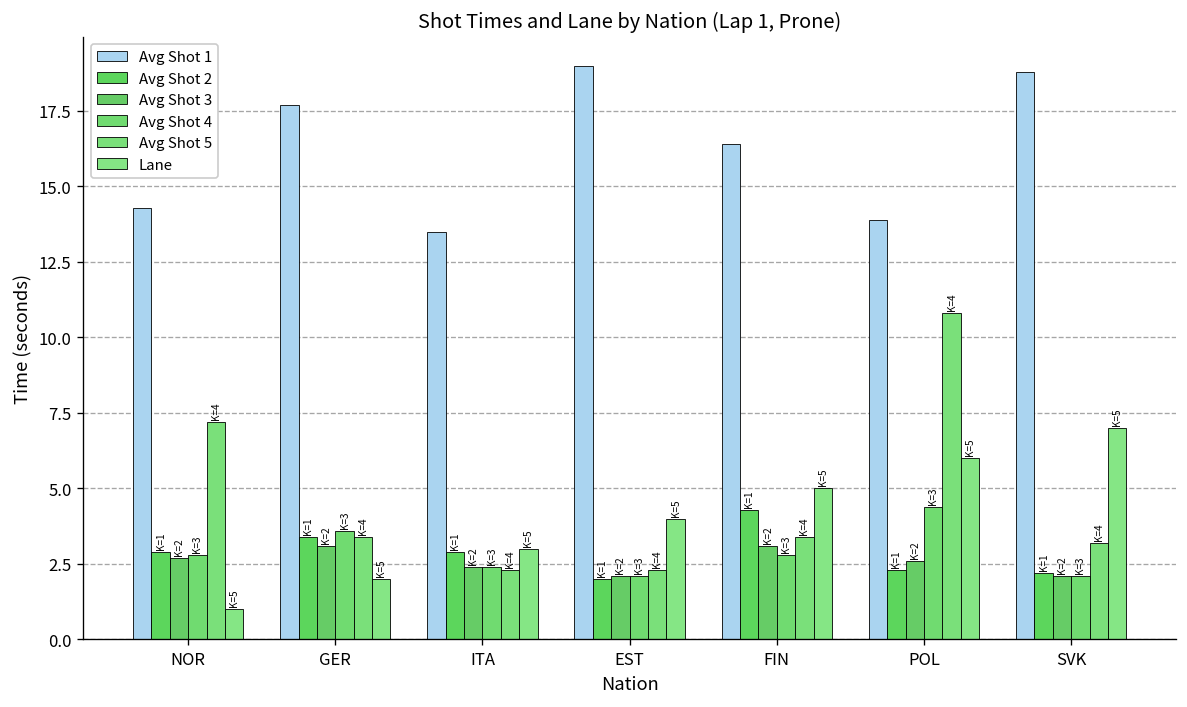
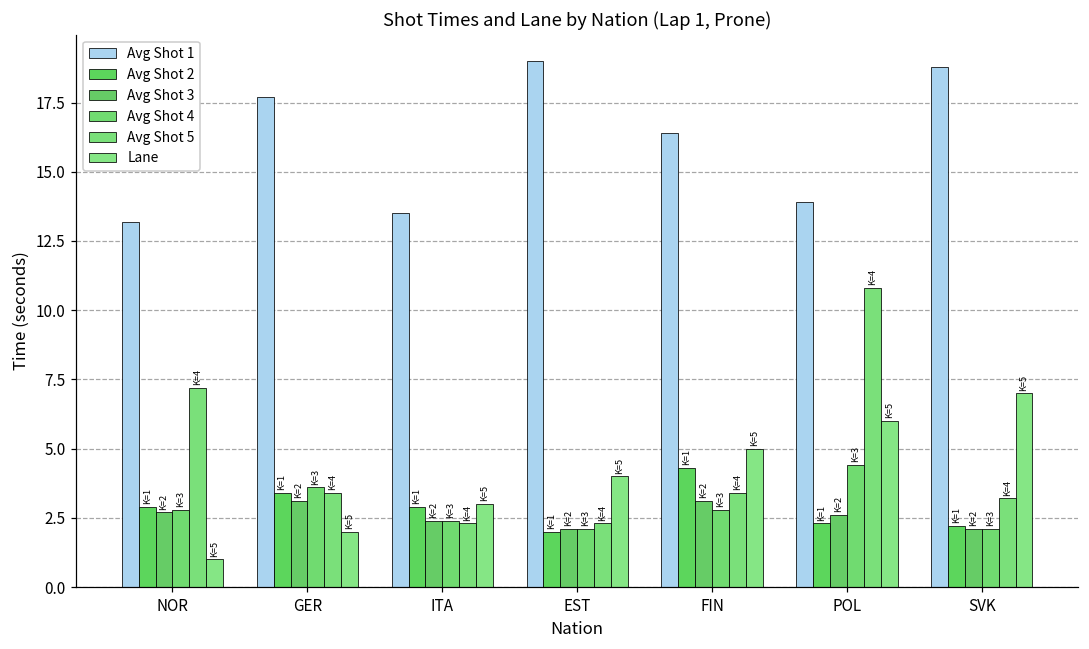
Avg Shot 1, NOR: 14.3 -> 13.2
